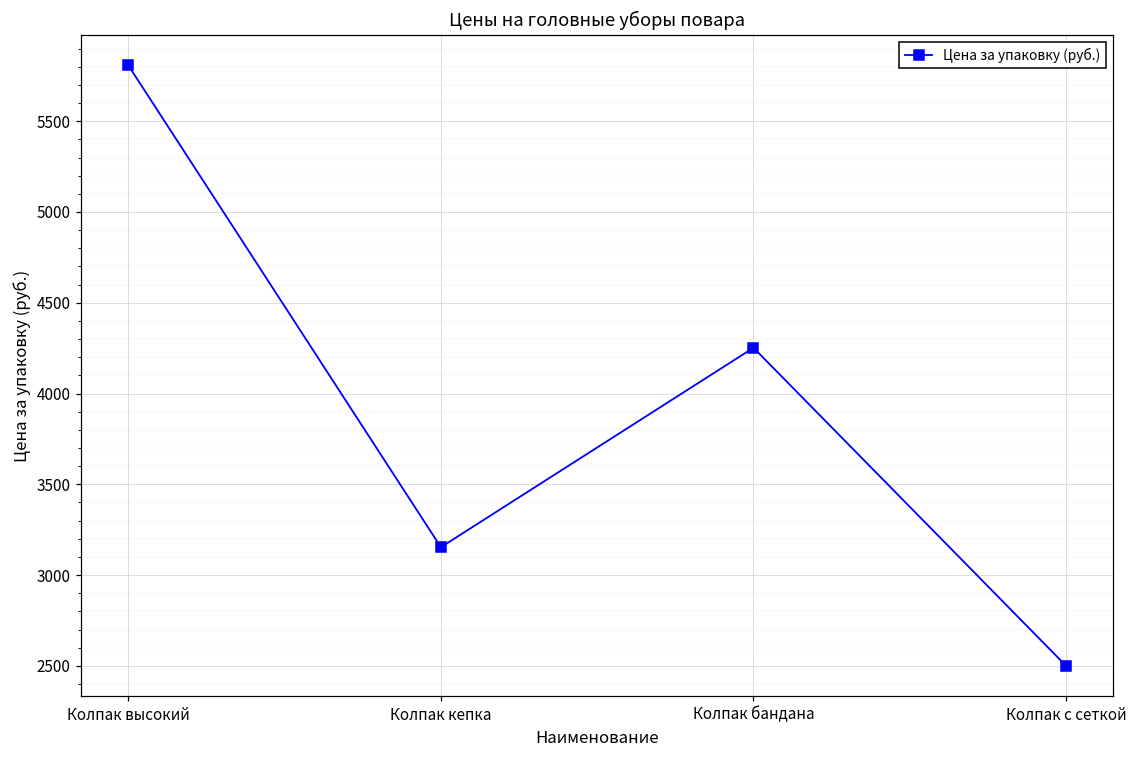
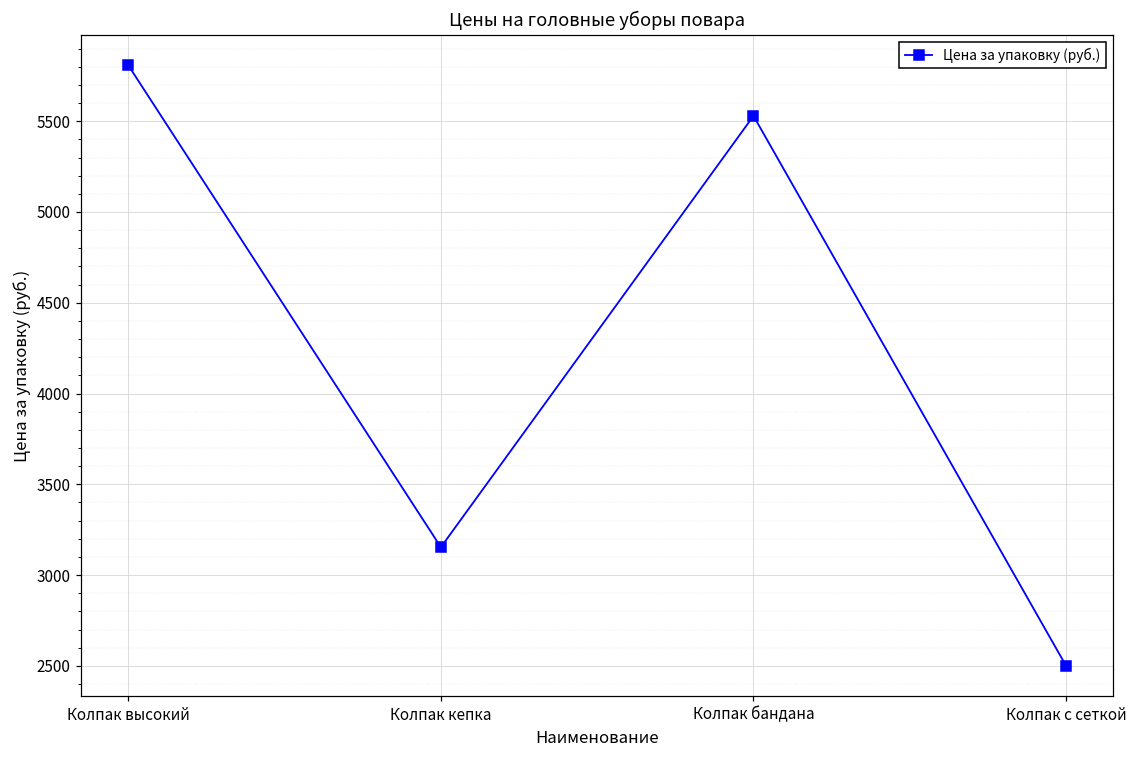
Колпак бандана: 4250 -> 5530
